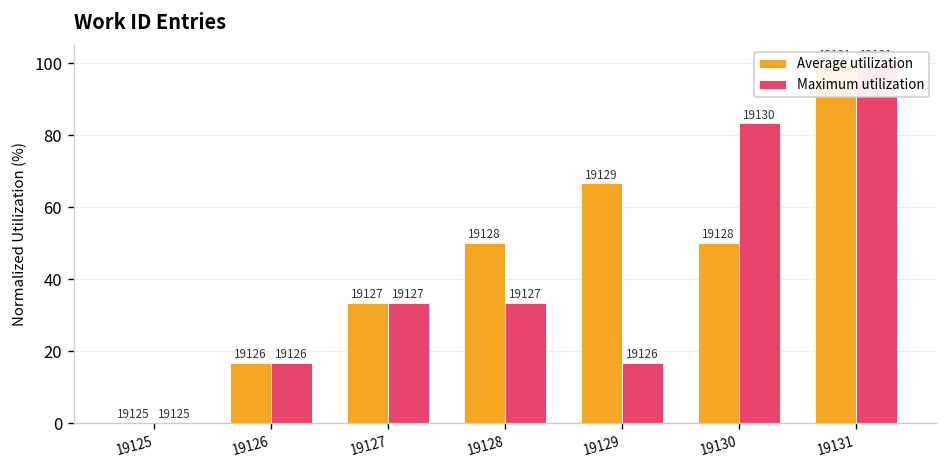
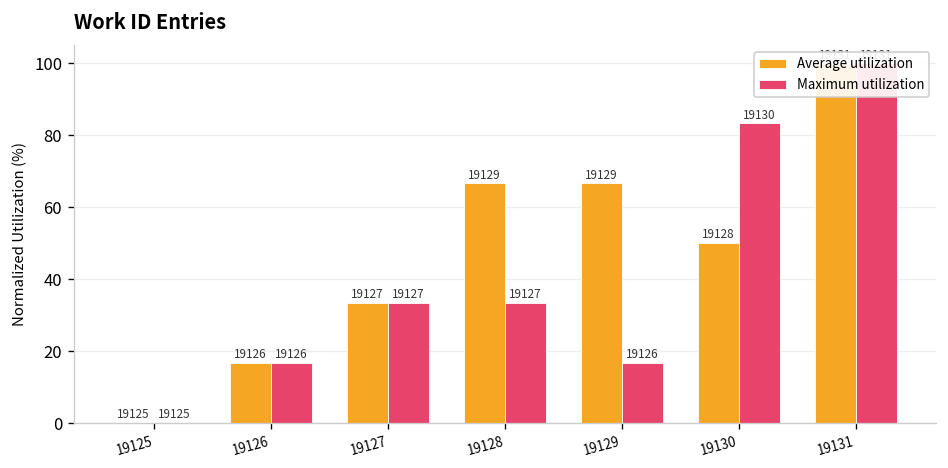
Average utilization, 19128: 19128 -> 19129
